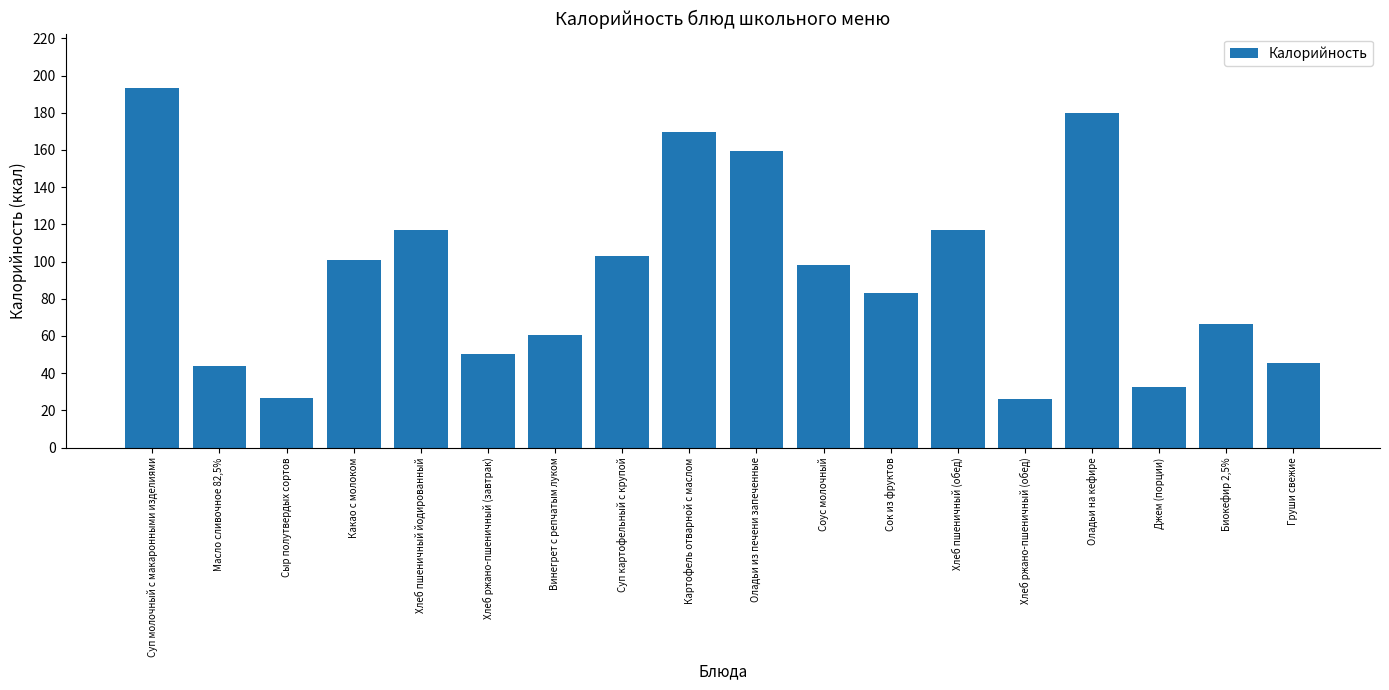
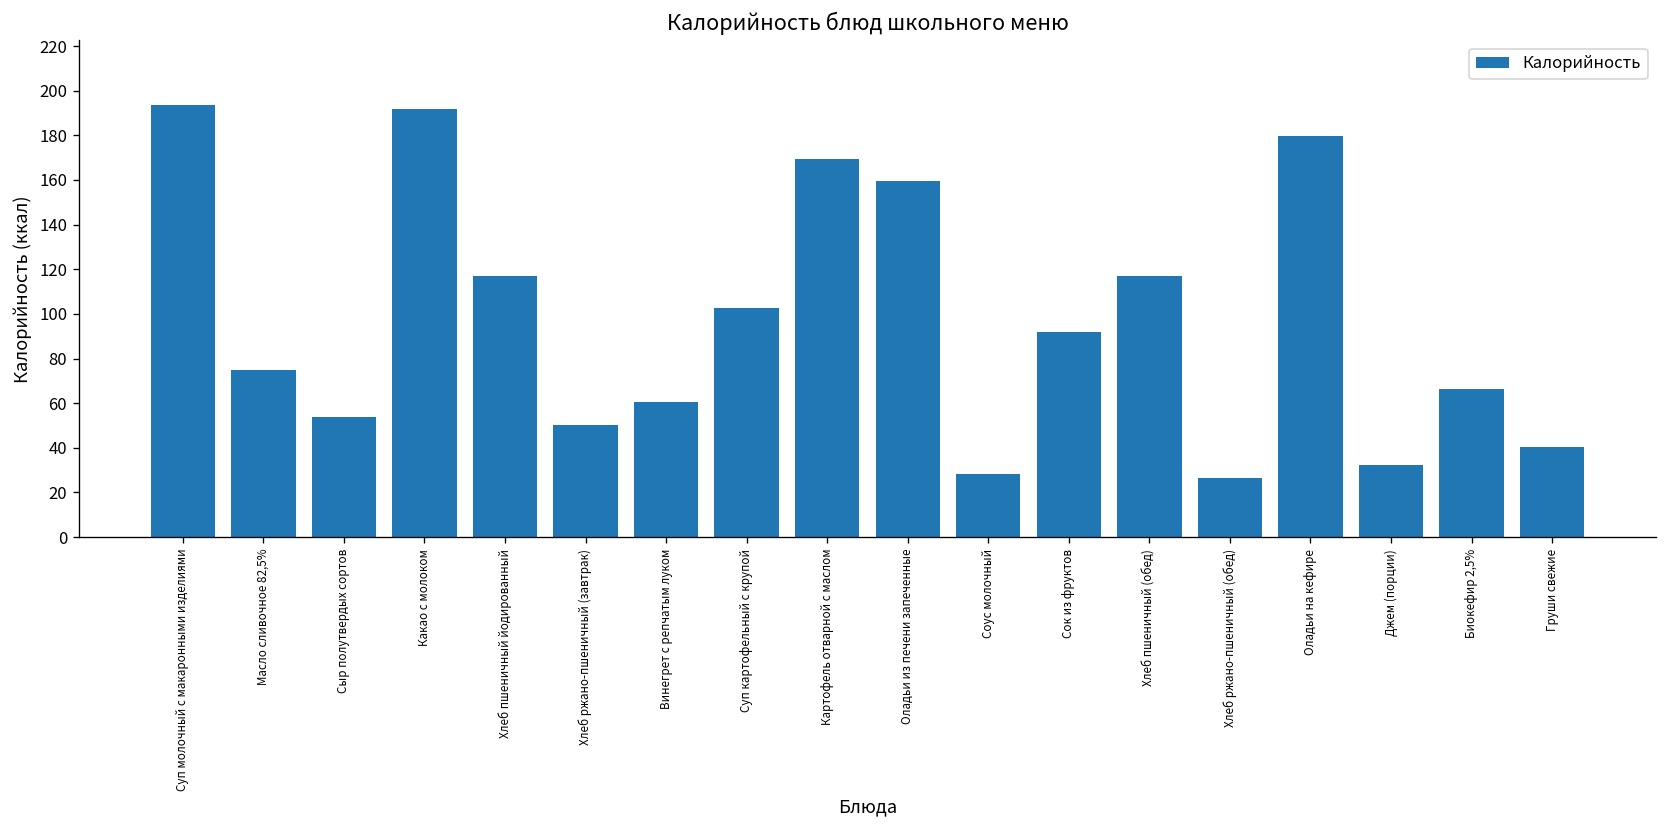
Масло сливочное 82,5%: 44 -> 75
Сыр полутвердых сортов: 27 -> 54
Какао с молоком: 101 -> 192
Соус молочный: 98 -> 28
Сок из фруктов: 83 -> 92
Груши свежие: 46 -> 40
